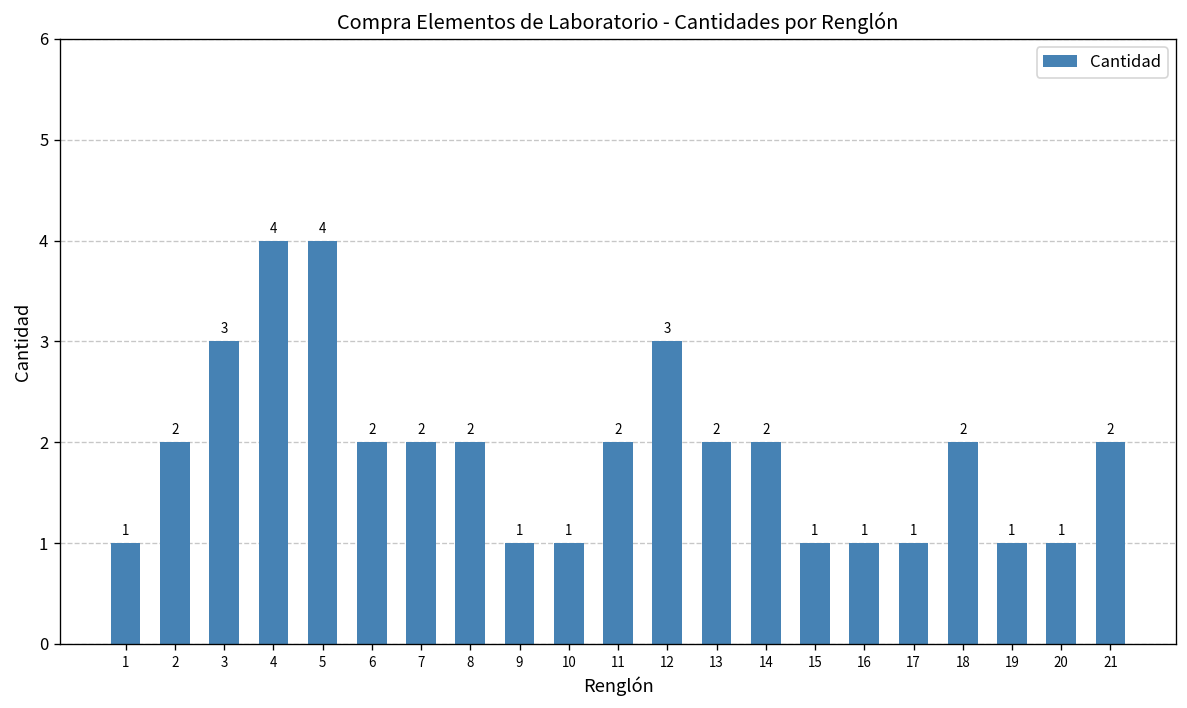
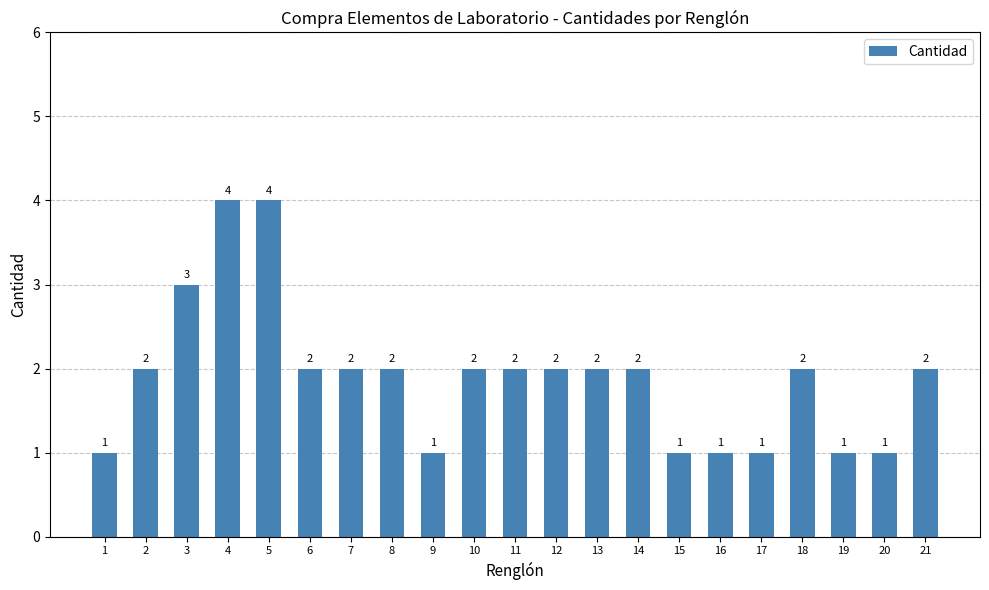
10: 1 -> 2
12: 3 -> 2
